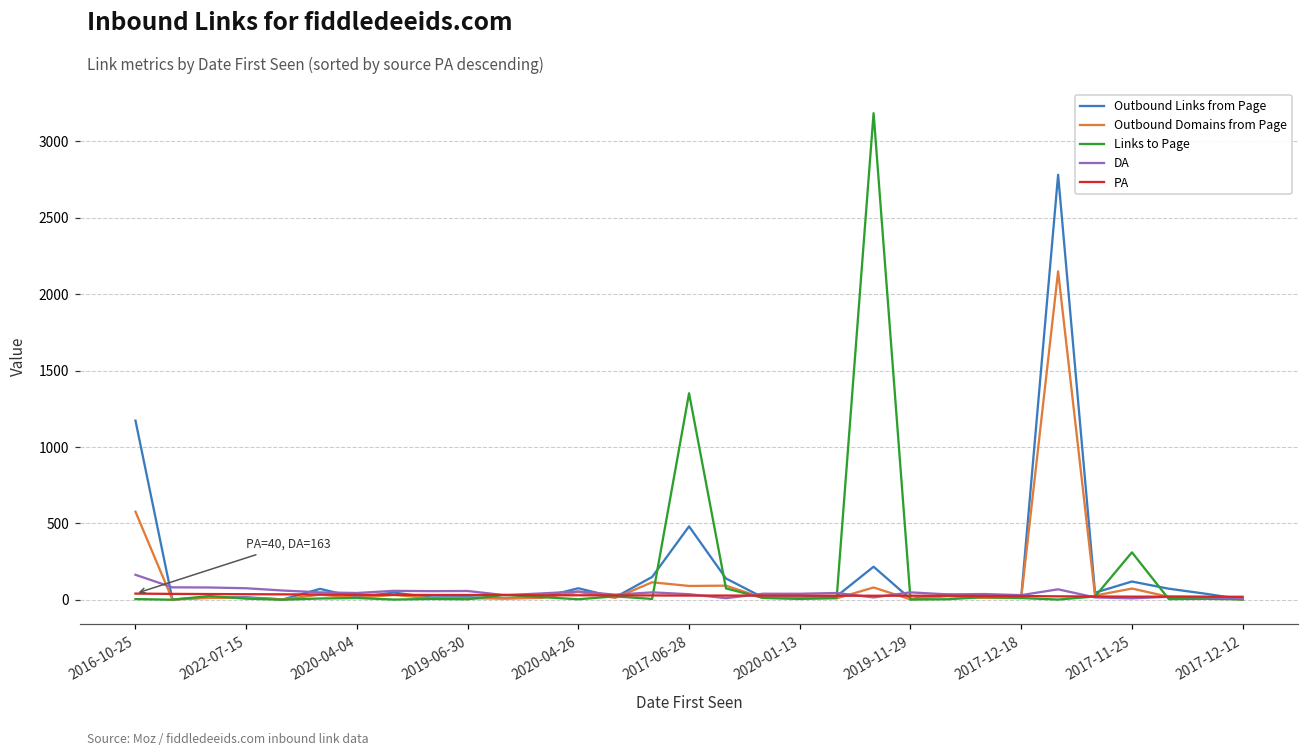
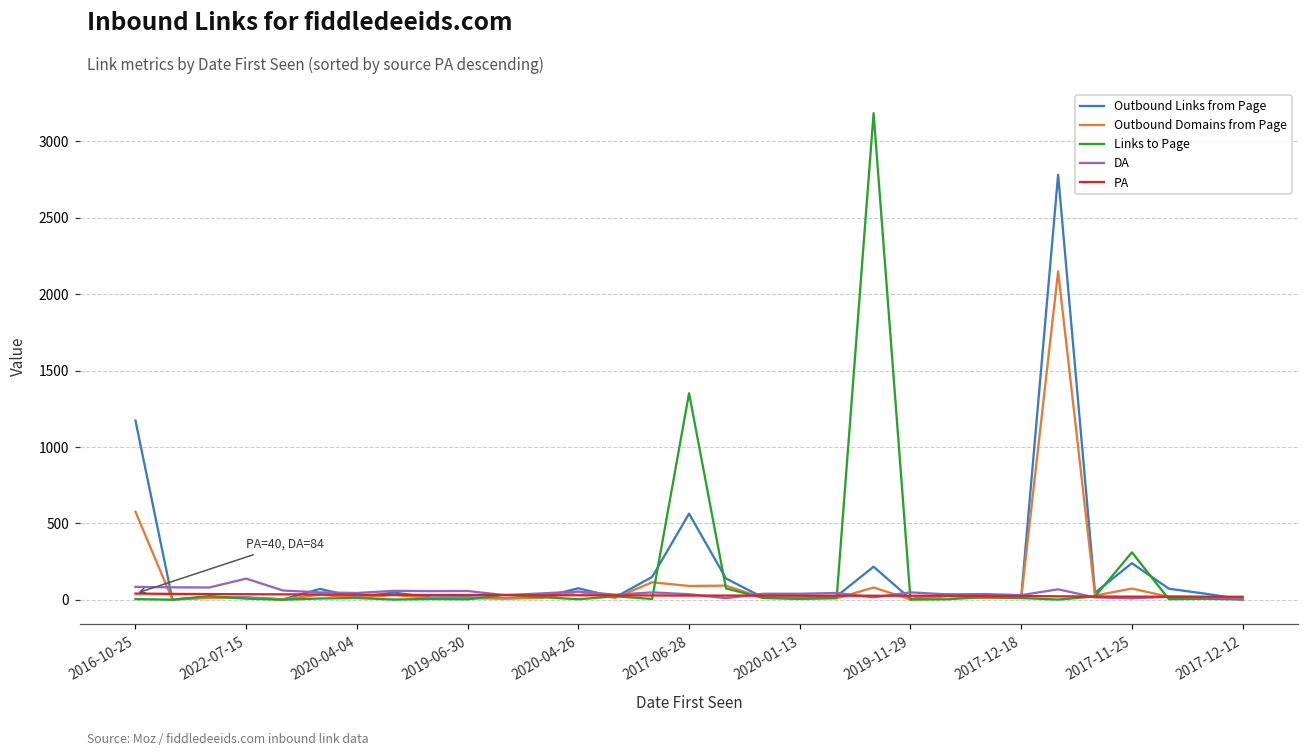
DA, 2016-10-25: 163 -> 84
DA, 2022-07-15: 80 -> 140
Outbound Links from Page, 2017-06-28: 480 -> 560
Outbound Links from Page, 2017-11-25: 120 -> 240
